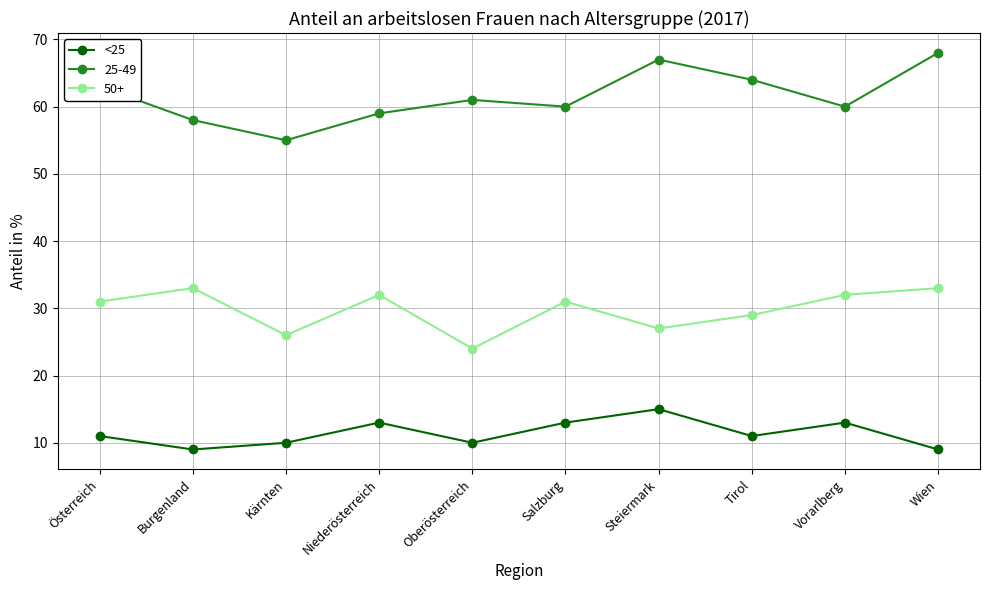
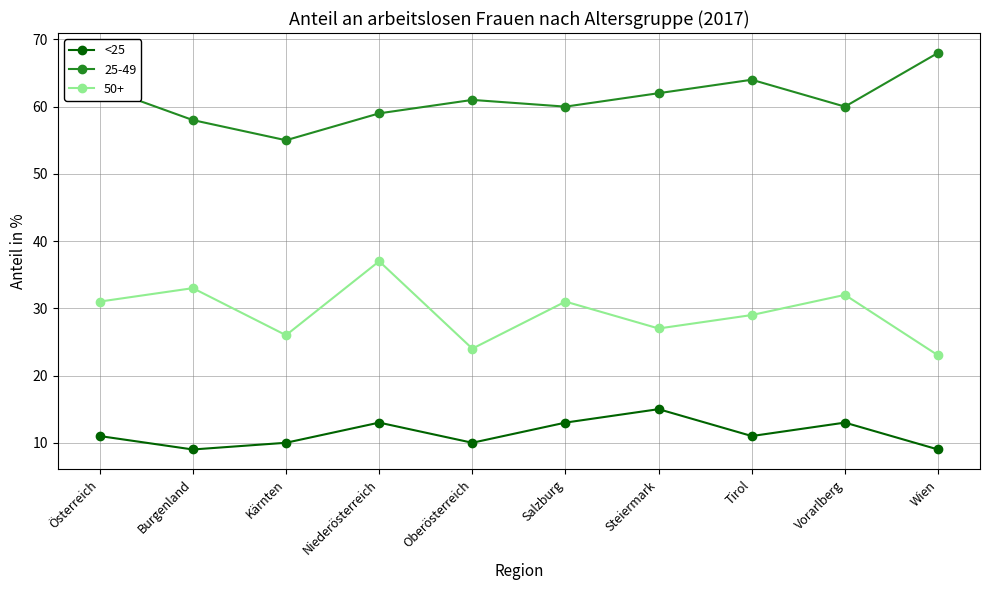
50+, Niederösterreich: 32 -> 37
25-49, Steiermark: 67 -> 62
50+, Wien: 33 -> 23
